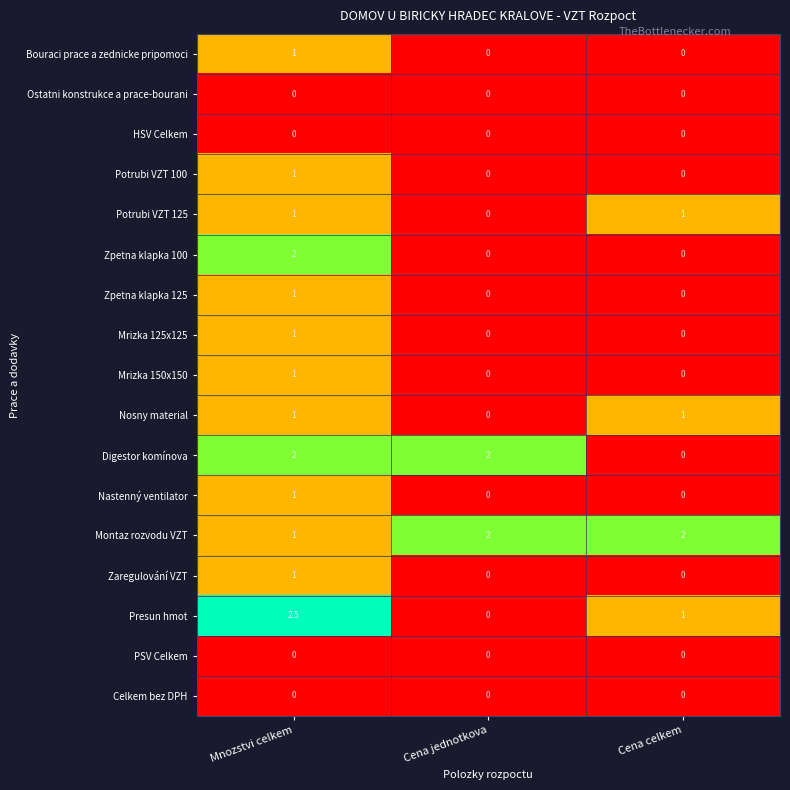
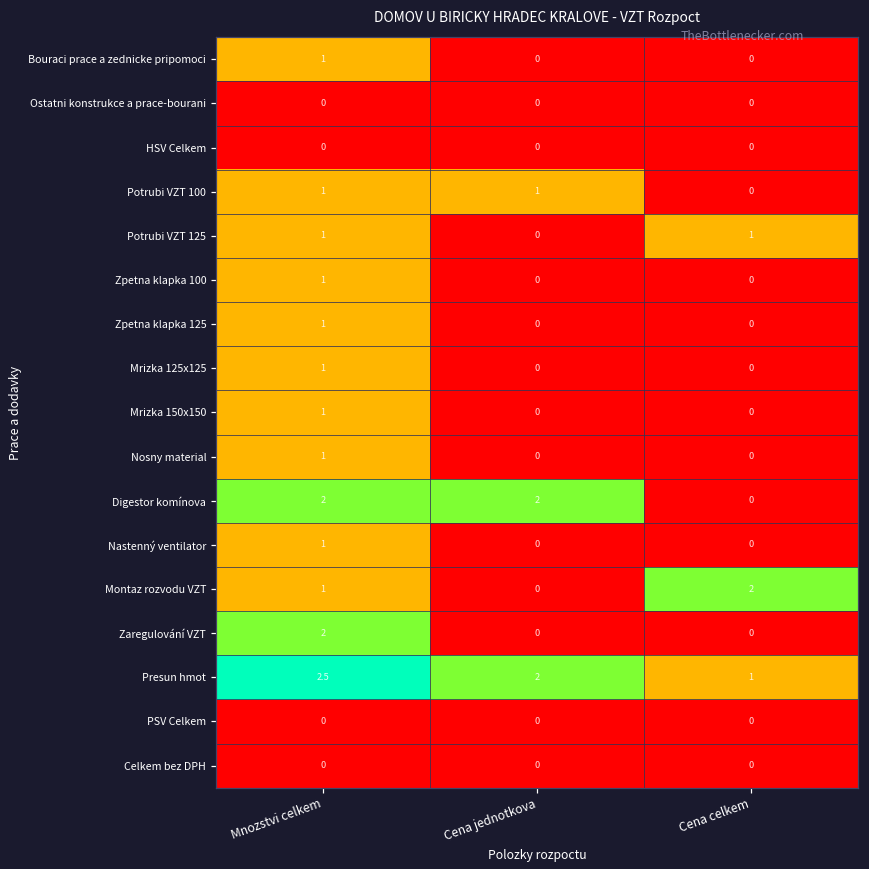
Potrubi VZT 100, Cena jednotkova: 0 -> 1
Zpetna klapka 100, Mnozstvi celkem: 2 -> 1
Nosny material, Cena celkem: 1 -> 0
Montaz rozvodu VZT, Cena jednotkova: 2 -> 0
Zaregulování VZT, Mnozstvi celkem: 1 -> 2
Presun hmot, Cena jednotkova: 0 -> 2
